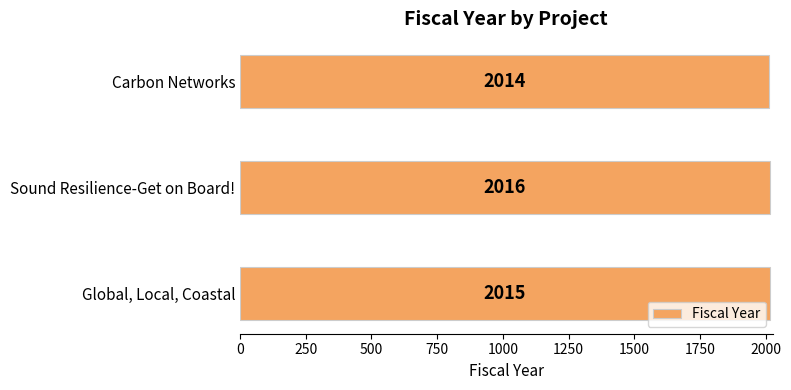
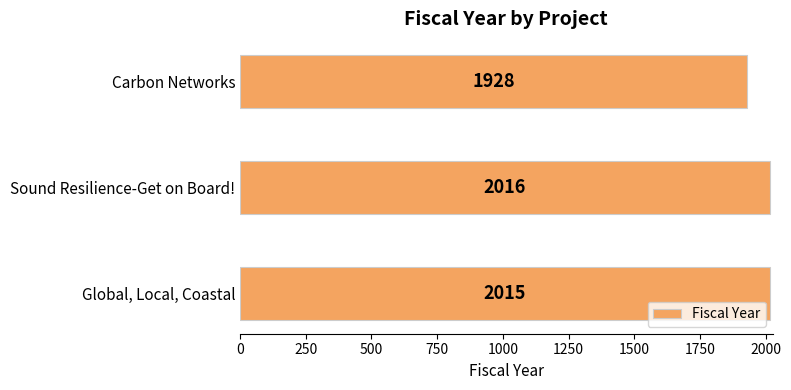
Carbon Networks: 2014 -> 1928
